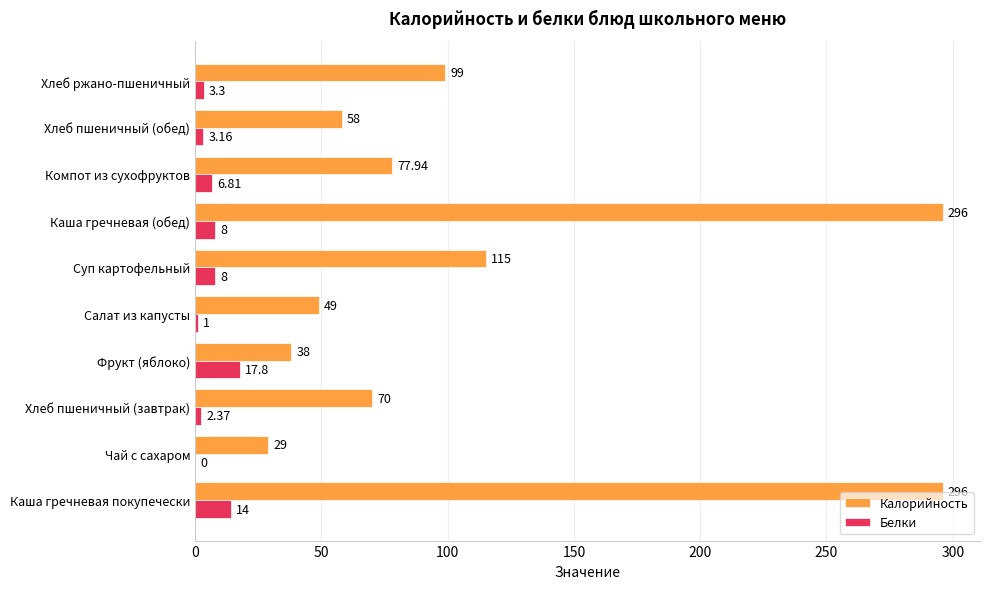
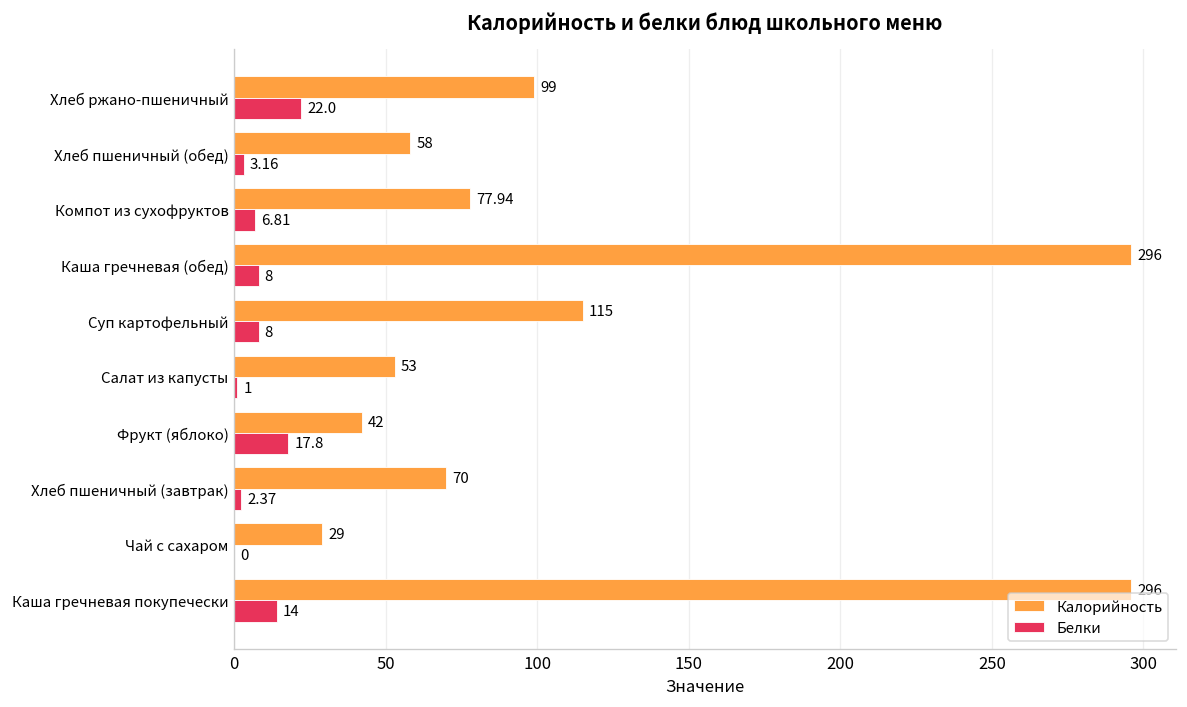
Белки, Хлеб ржано-пшеничный: 3.3 -> 22.0
Калорийность, Салат из капусты: 49 -> 53
Калорийность, Фрукт (яблоко): 38 -> 42
